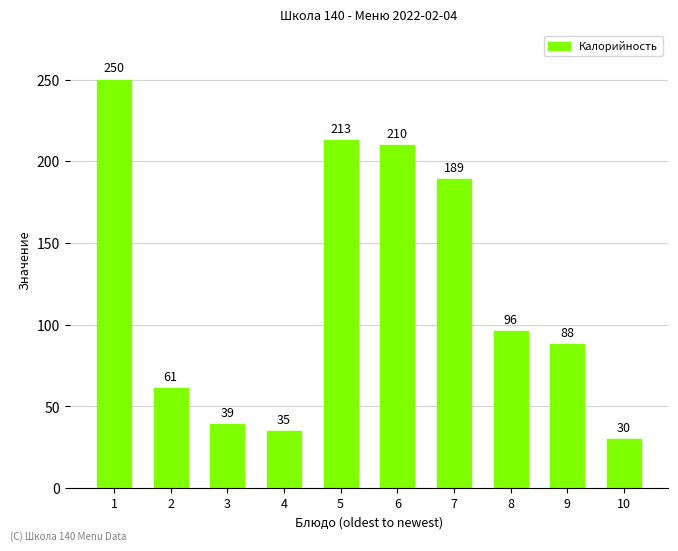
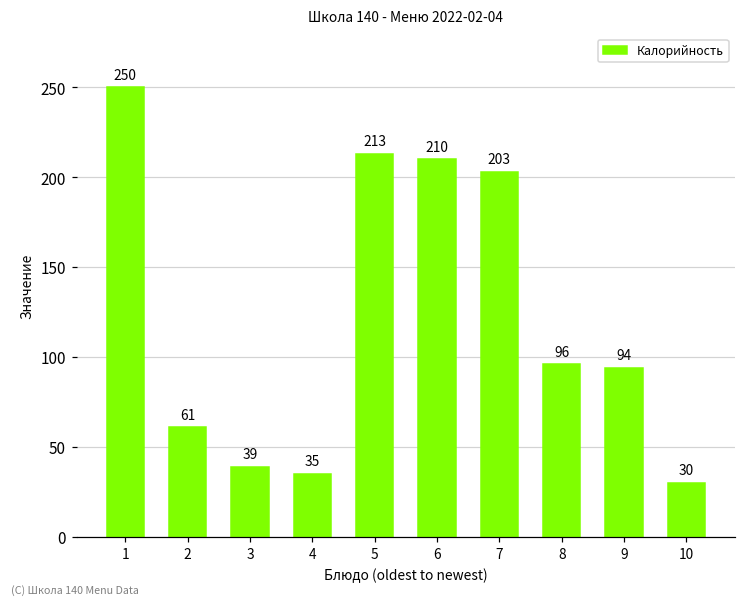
7: 189 -> 203
9: 88 -> 94
